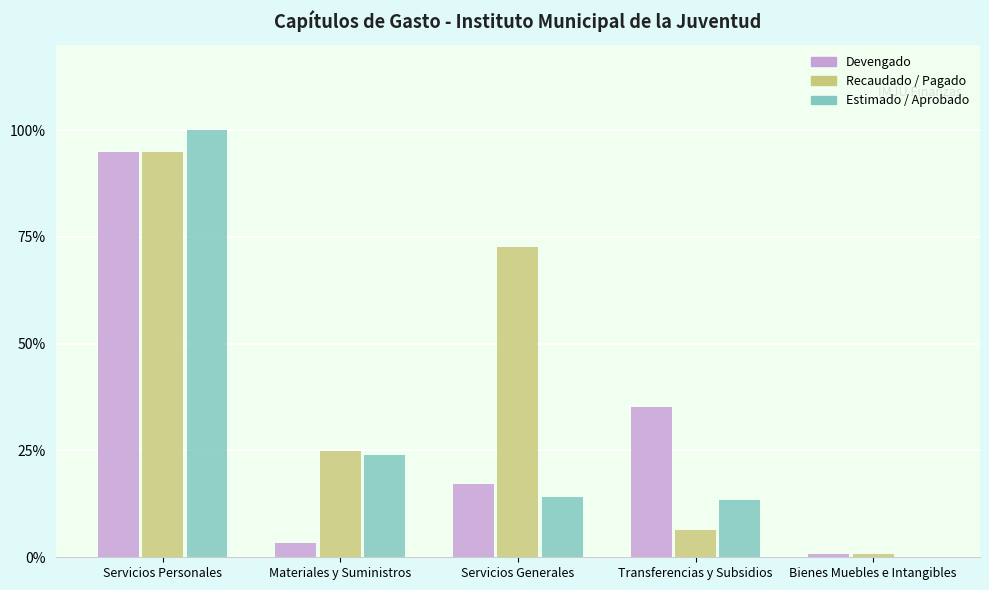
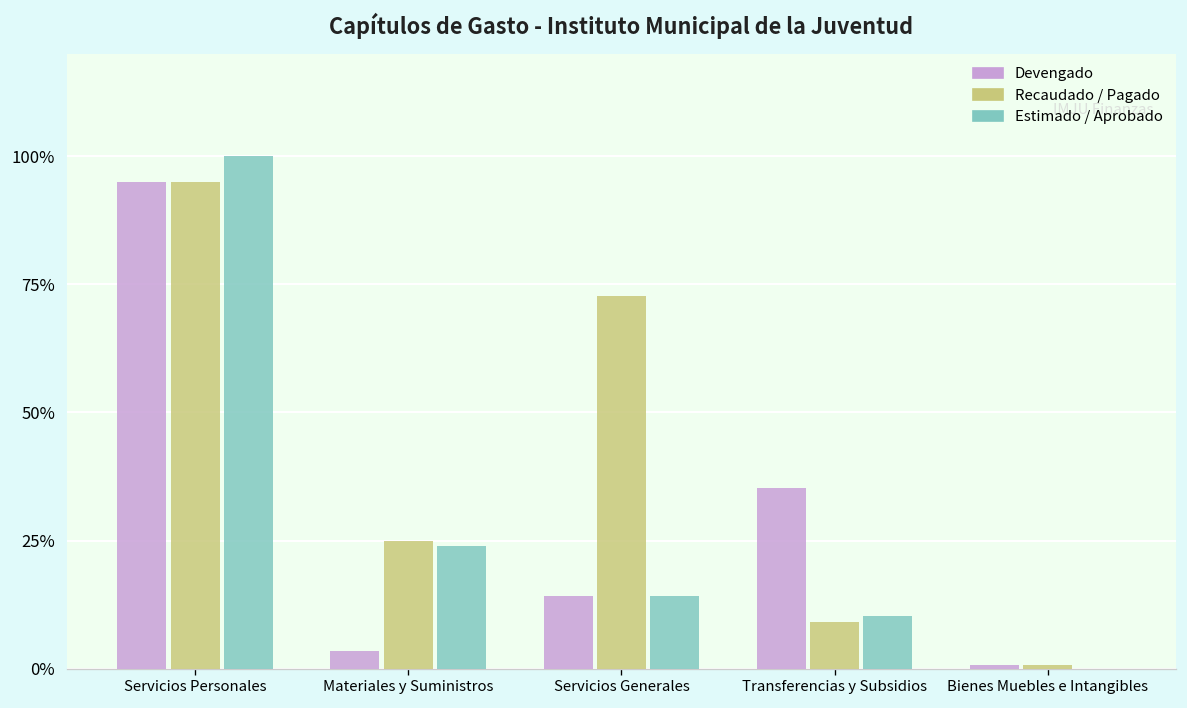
Devengado, Servicios Generales: 17% -> 14%
Recaudado / Pagado, Transferencias y Subsidios: 6% -> 9%
Estimado / Aprobado, Transferencias y Subsidios: 13% -> 10%
